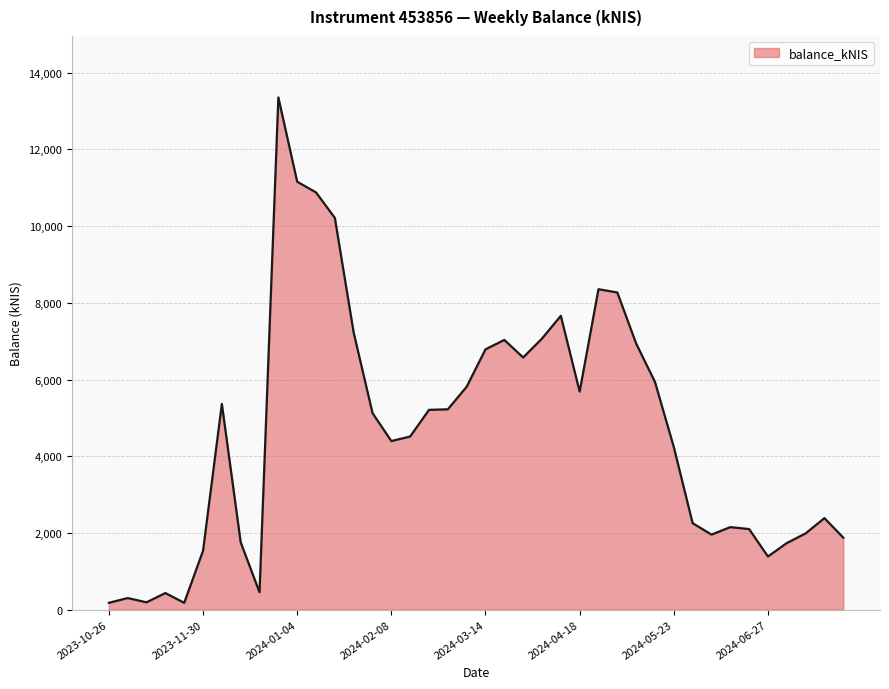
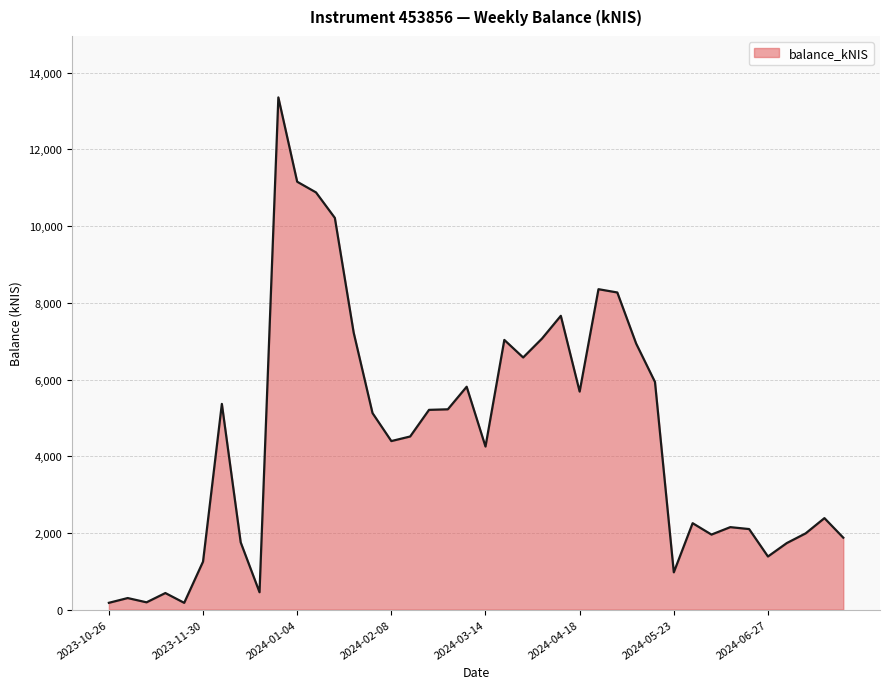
2023-11-30: 1,500 -> 1,300
2024-03-14: 6,800 -> 4,300
2024-05-23: 4,200 -> 1,000
